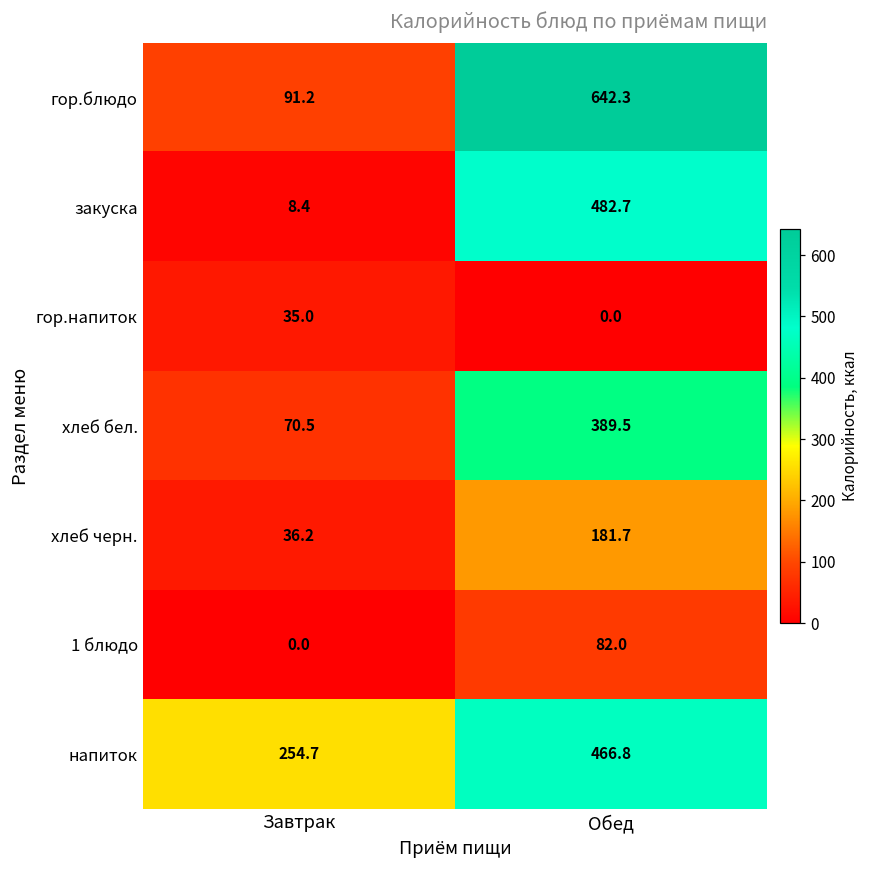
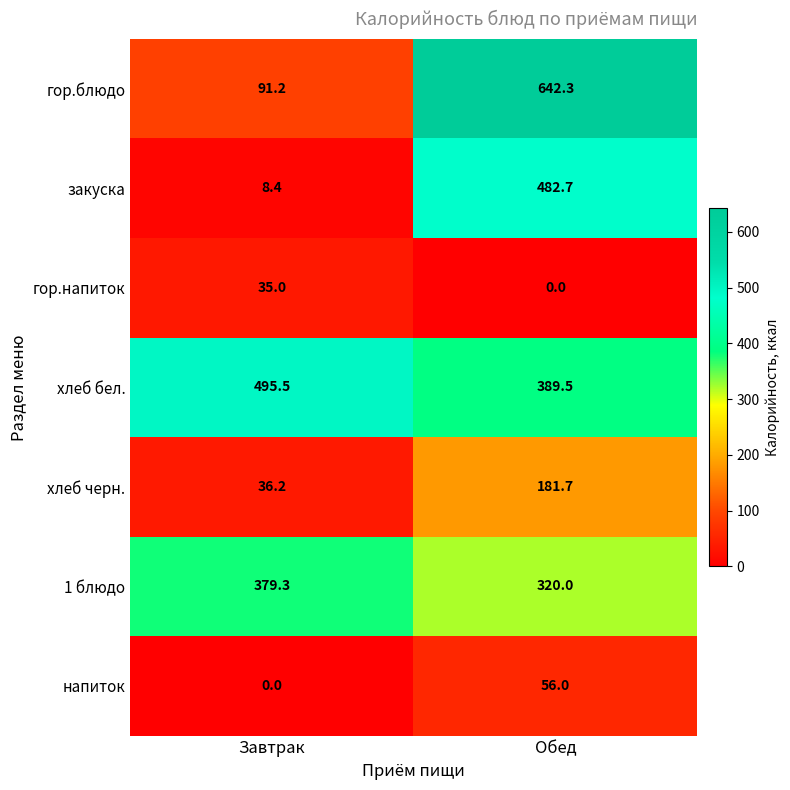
хлеб бел., Завтрак: 70.5 -> 495.5
1 блюдо, Завтрак: 0.0 -> 379.3
1 блюдо, Обед: 82.0 -> 320.0
напиток, Завтрак: 254.7 -> 0.0
напиток, Обед: 466.8 -> 56.0
